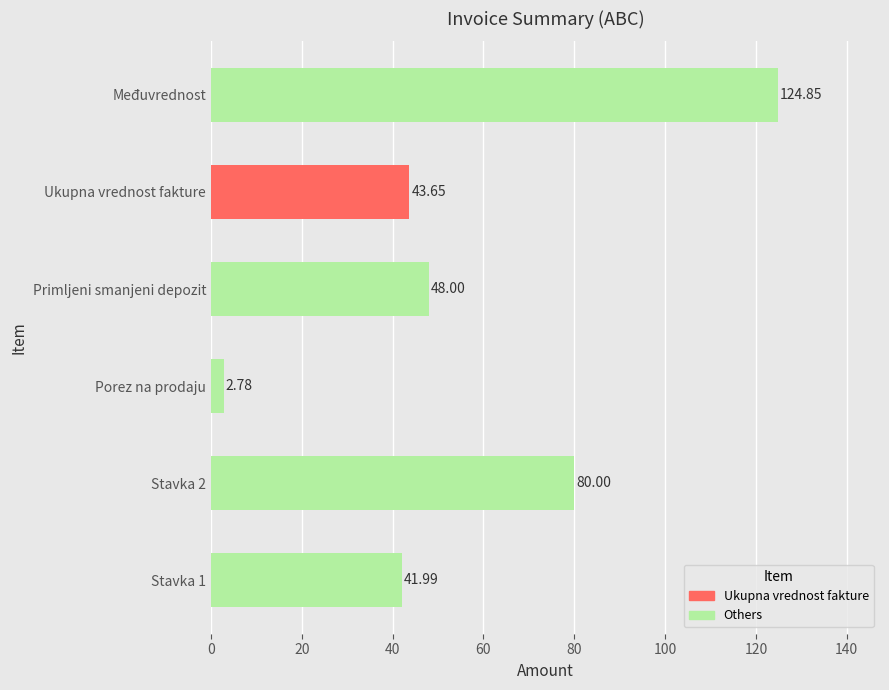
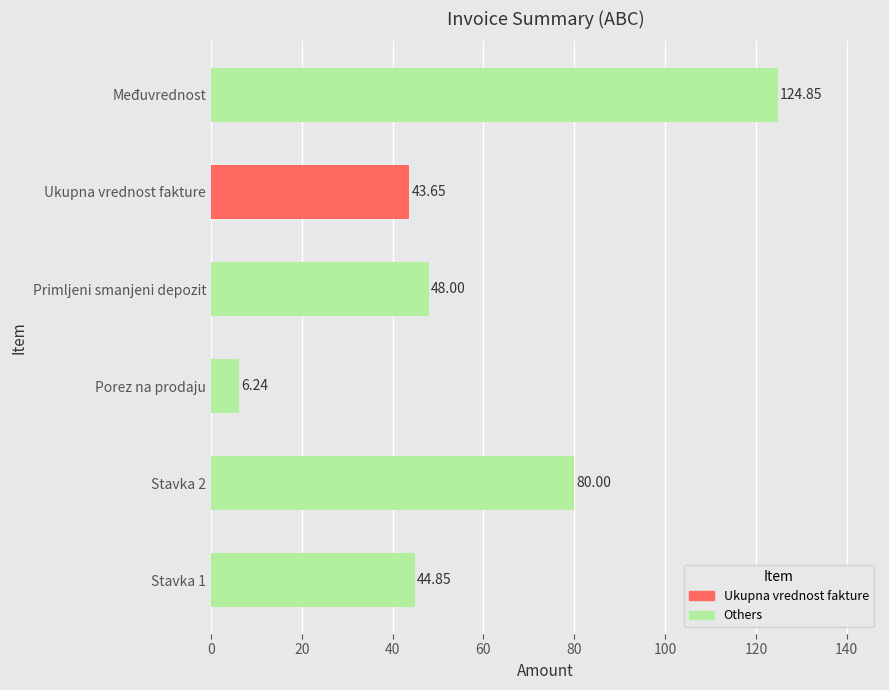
Porez na prodaju: 2.78 -> 6.24
Stavka 1: 41.99 -> 44.85
